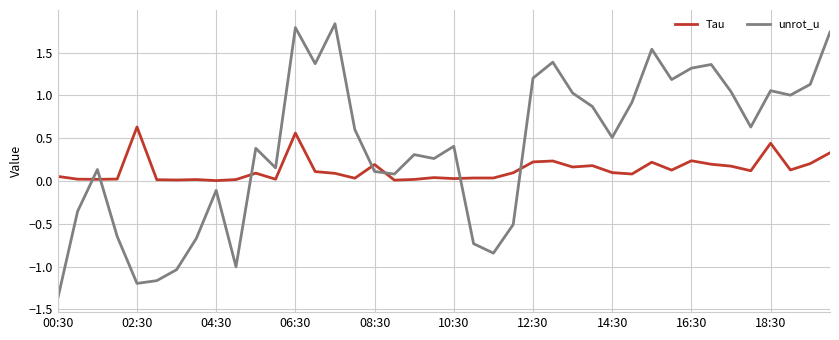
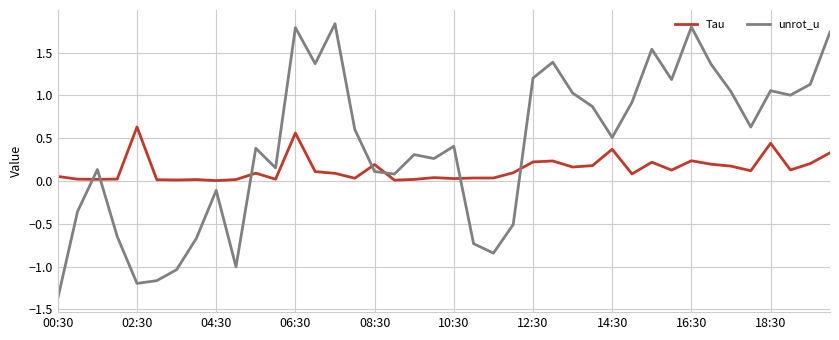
Tau, 14:30: 0.1 -> 0.4
unrot_u, 16:30: 1.3 -> 1.8
